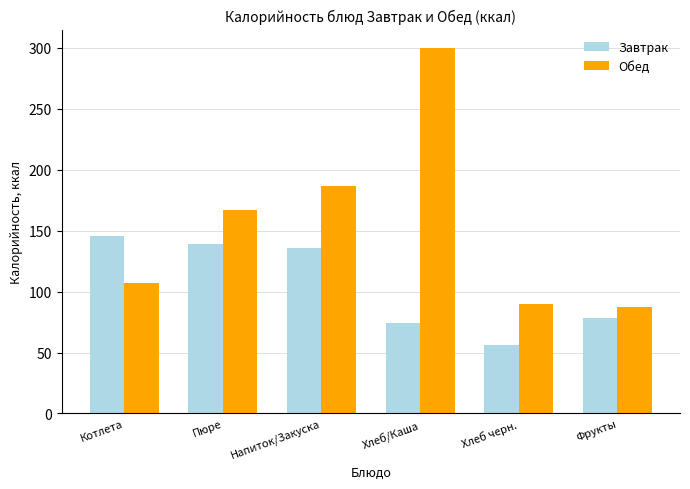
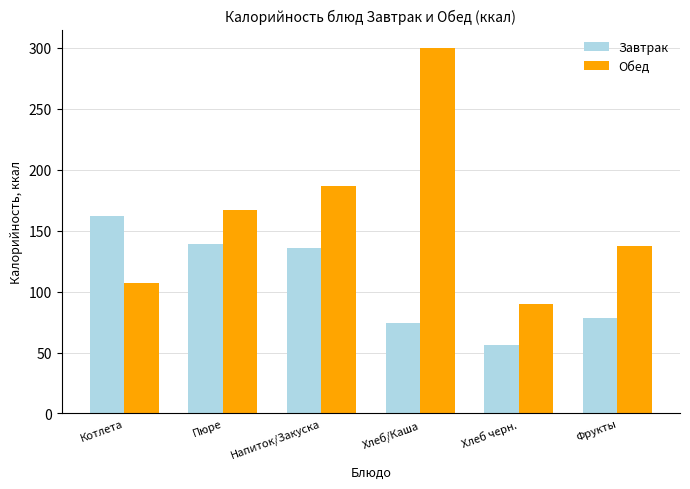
Завтрак, Котлета: 146 -> 162
Обед, Фрукты: 87 -> 137
